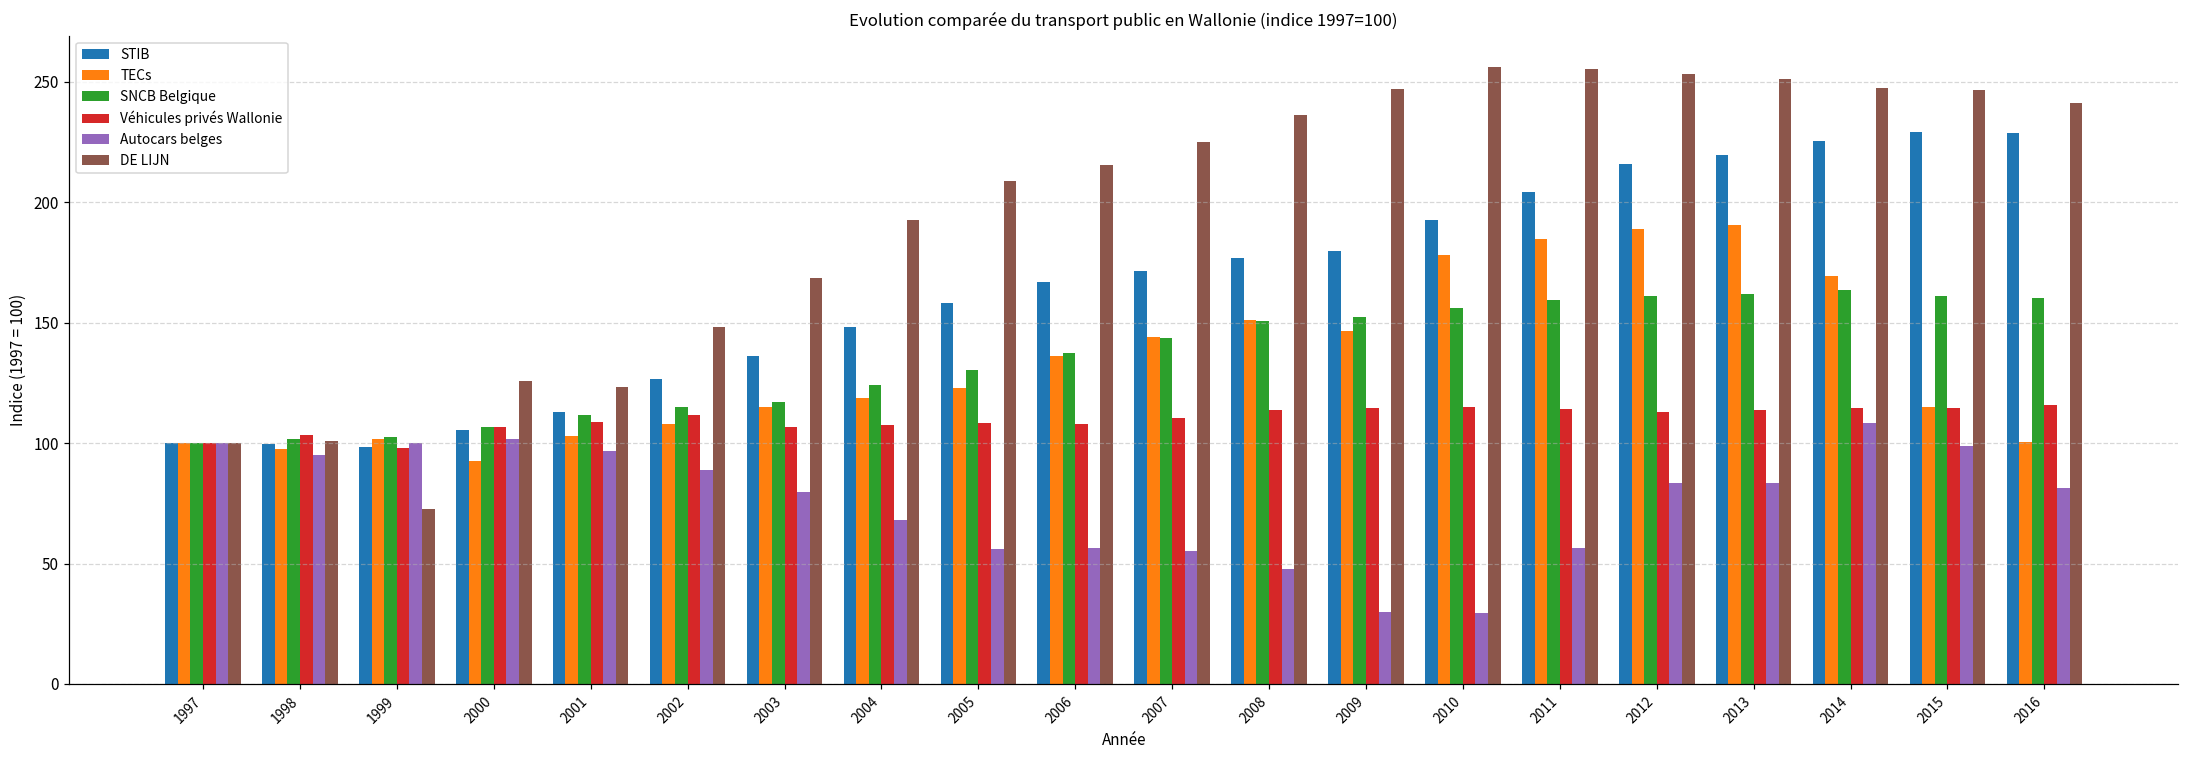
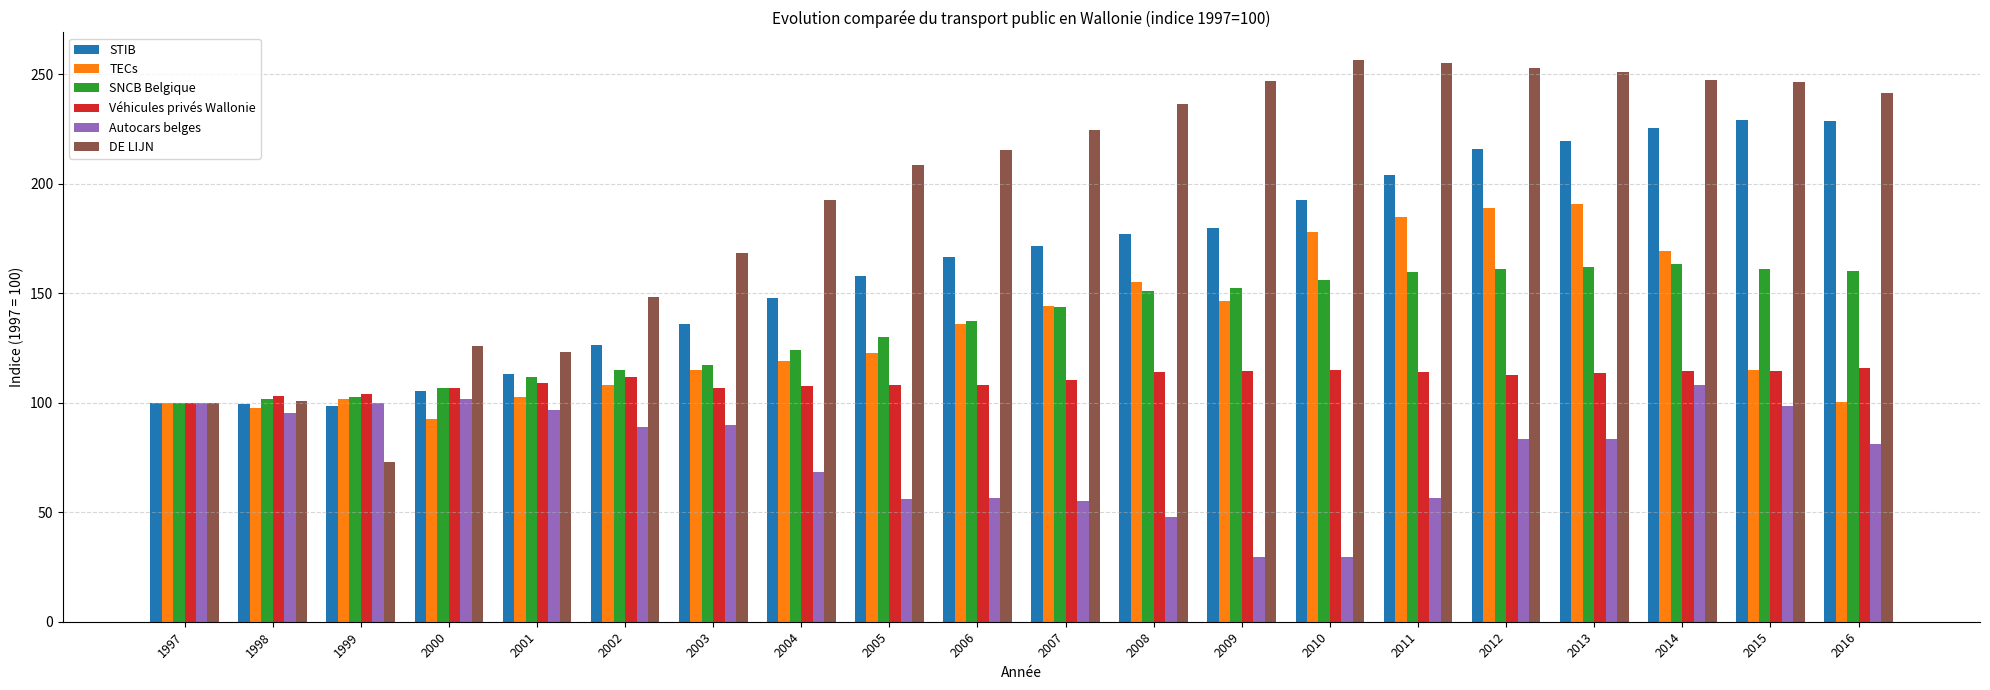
Véhicules privés Wallonie, 1999: 98 -> 104
Autocars belges, 2003: 80 -> 90
TECs, 2008: 151 -> 155
